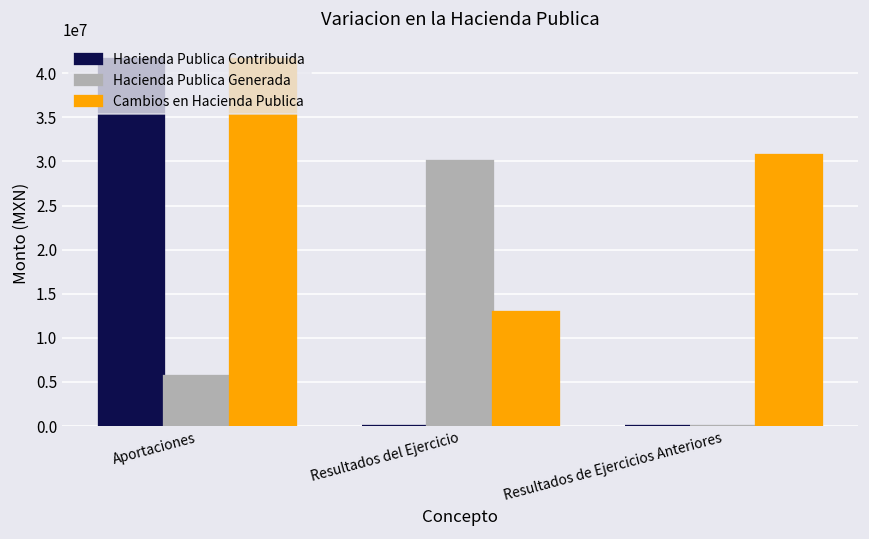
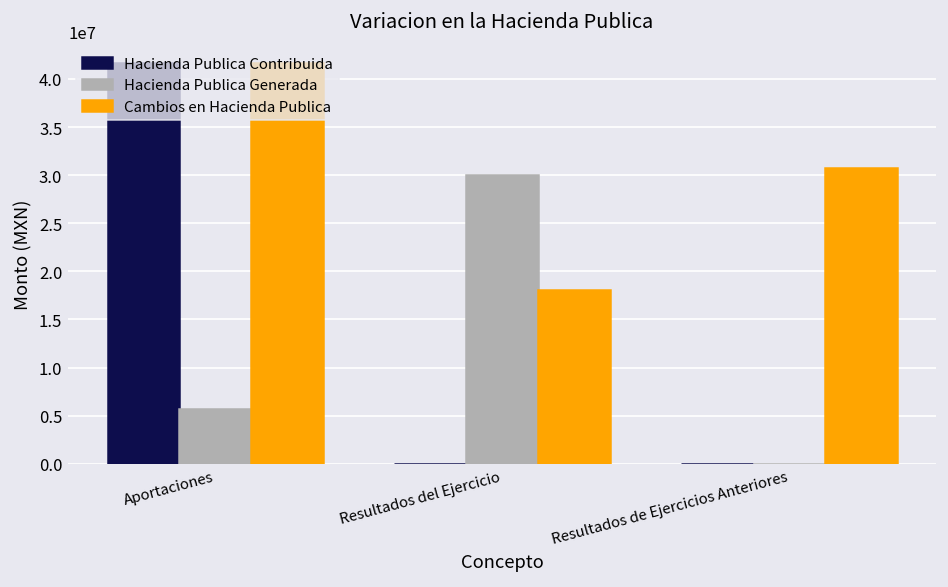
Cambios en Hacienda Publica, Resultados del Ejercicio: 13000000 -> 18000000
